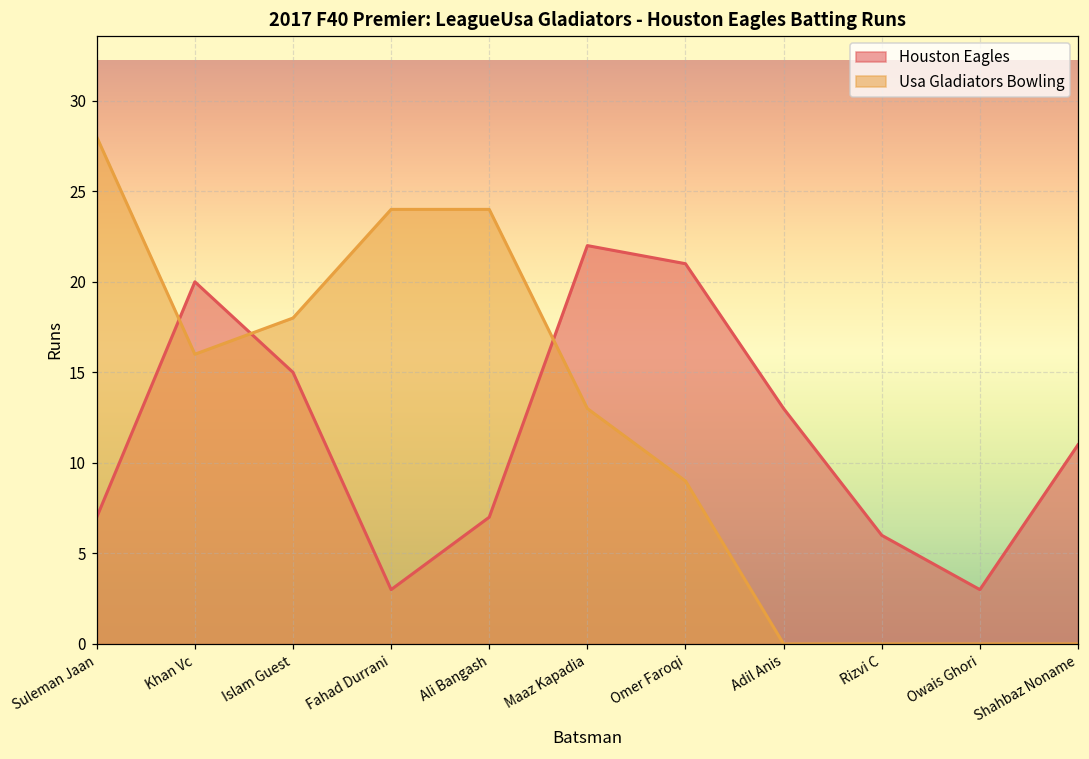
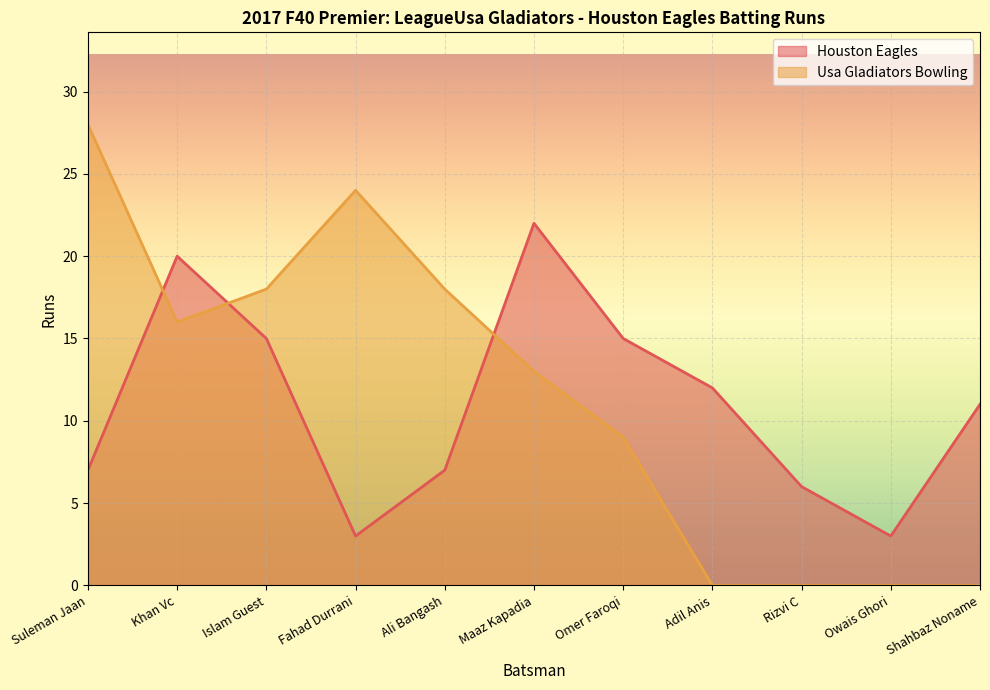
Usa Gladiators Bowling, Ali Bangash: 24 -> 18
Houston Eagles, Omer Faroqi: 21 -> 15
Houston Eagles, Adil Anis: 13 -> 12
